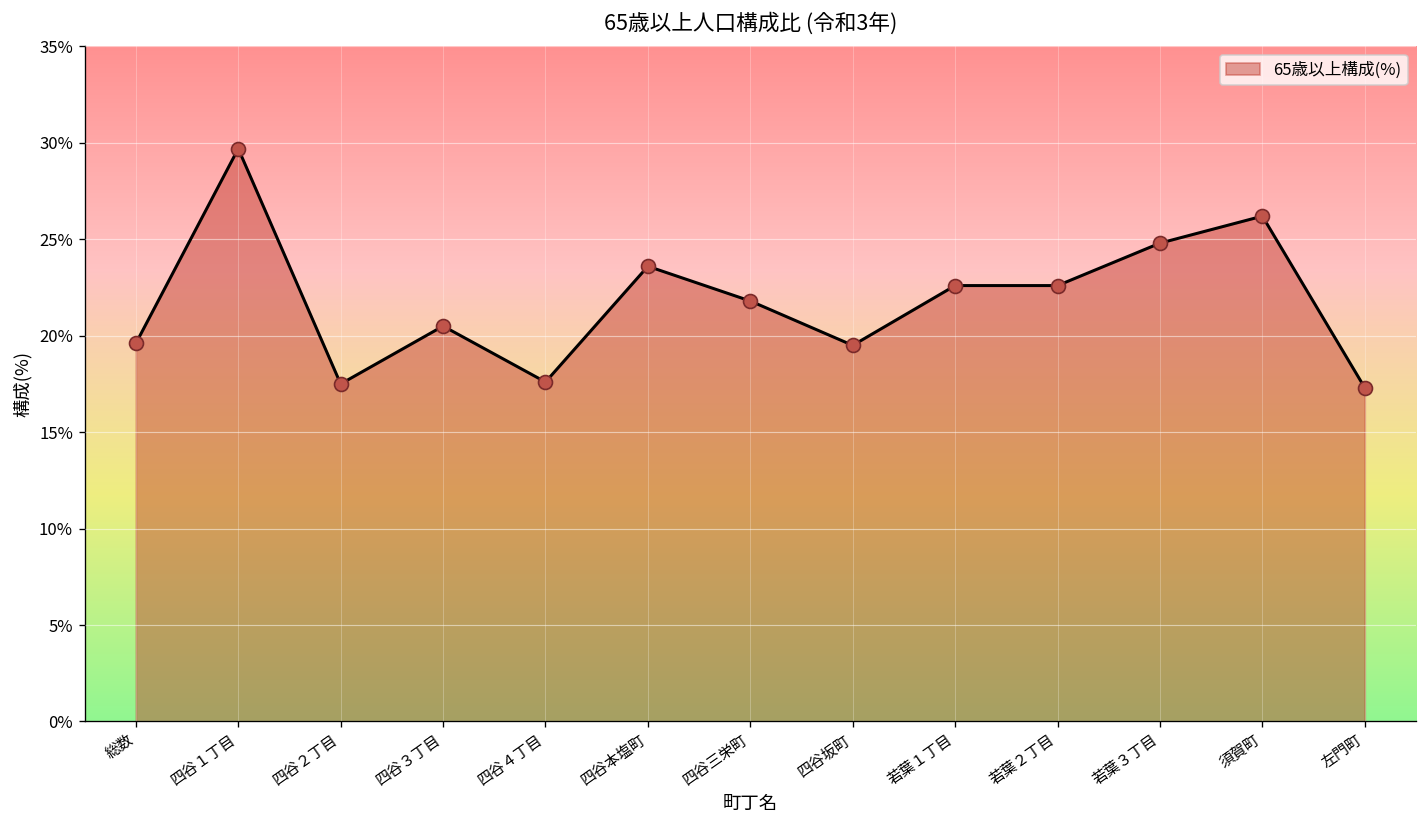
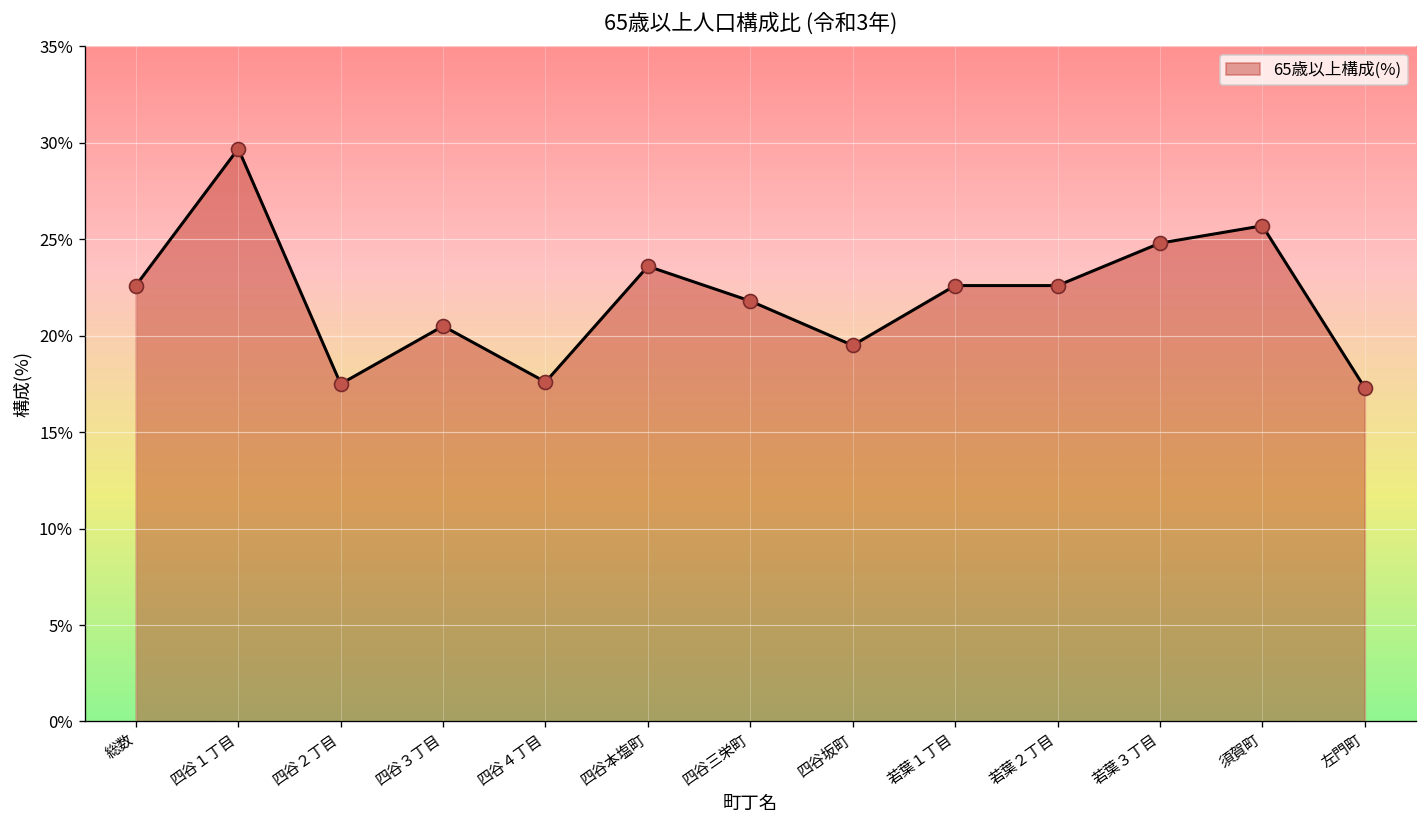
総数: 19.6% -> 22.6%
須賀町: 26.2% -> 25.7%
